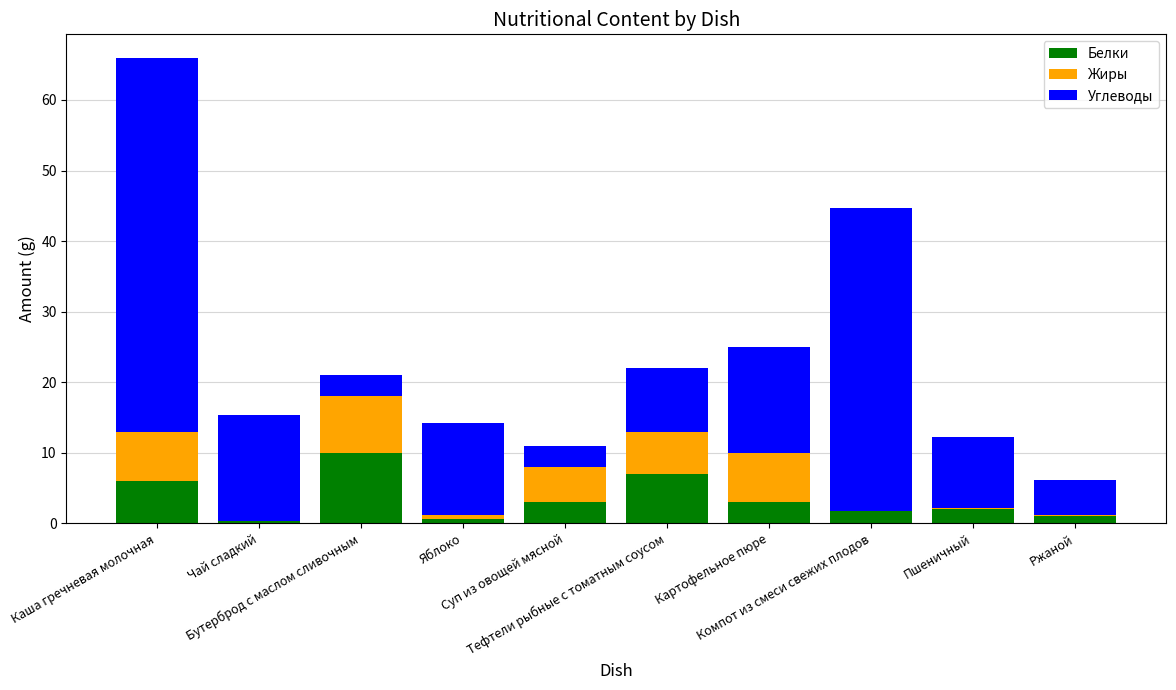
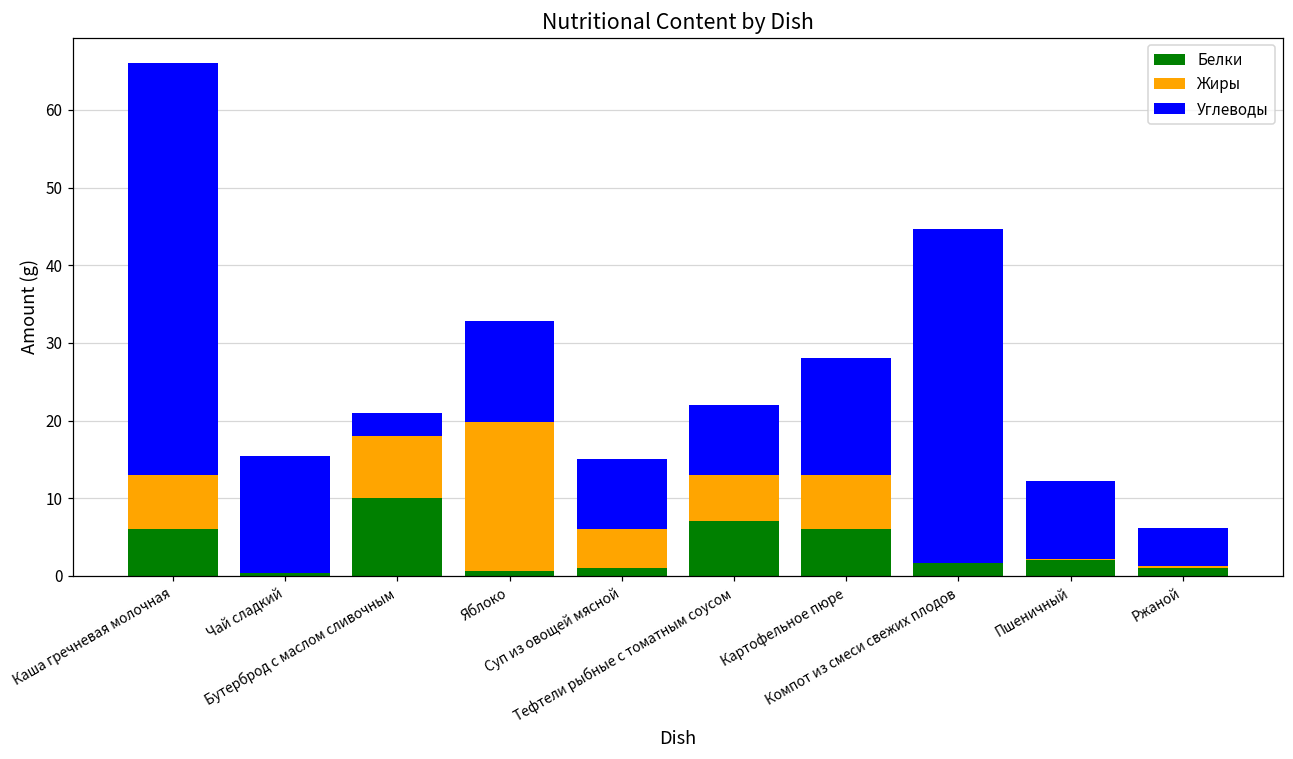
Жиры, Яблоко: 1 -> 19
Белки, Суп из овощей мясной: 3 -> 1
Углеводы, Суп из овощей мясной: 3 -> 9
Белки, Картофельное пюре: 3 -> 6
